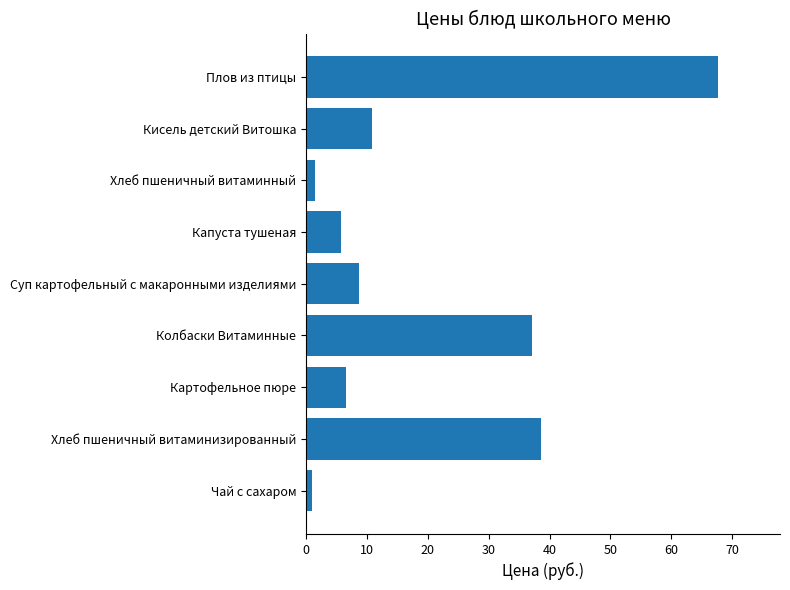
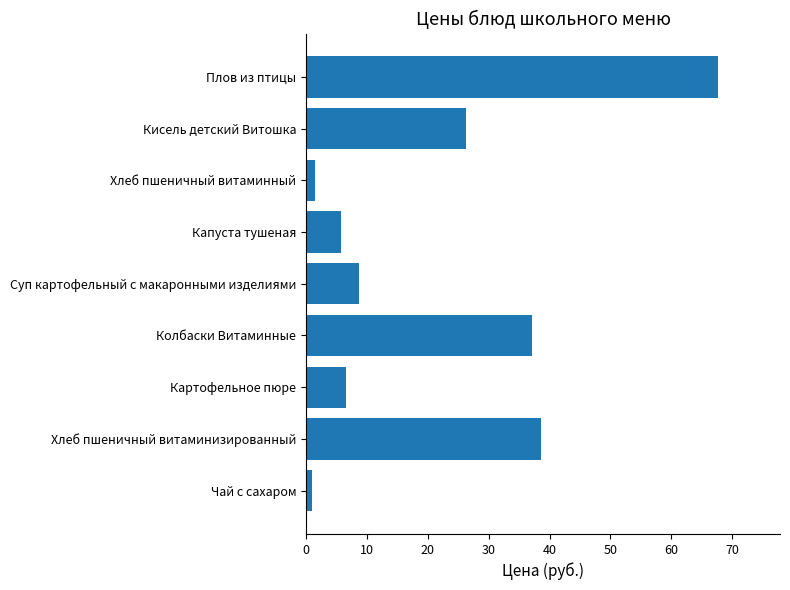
Кисель детский Витошка: 11 -> 26
